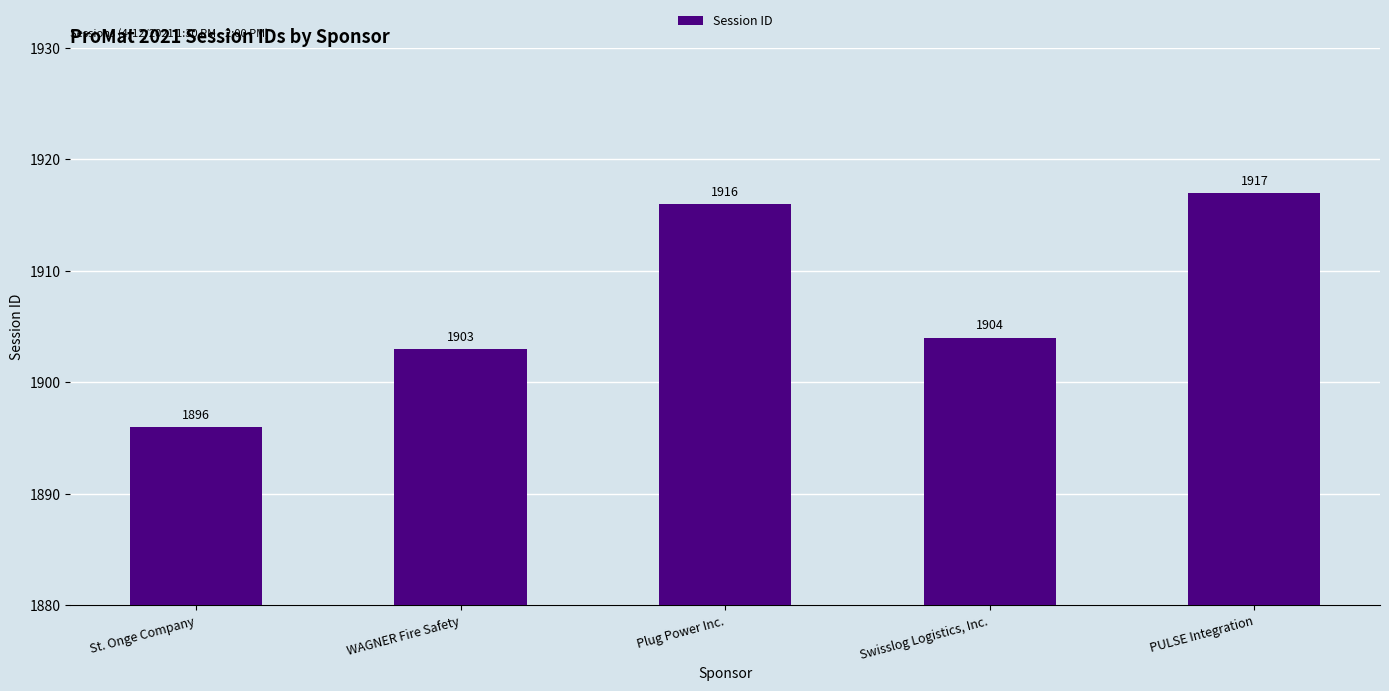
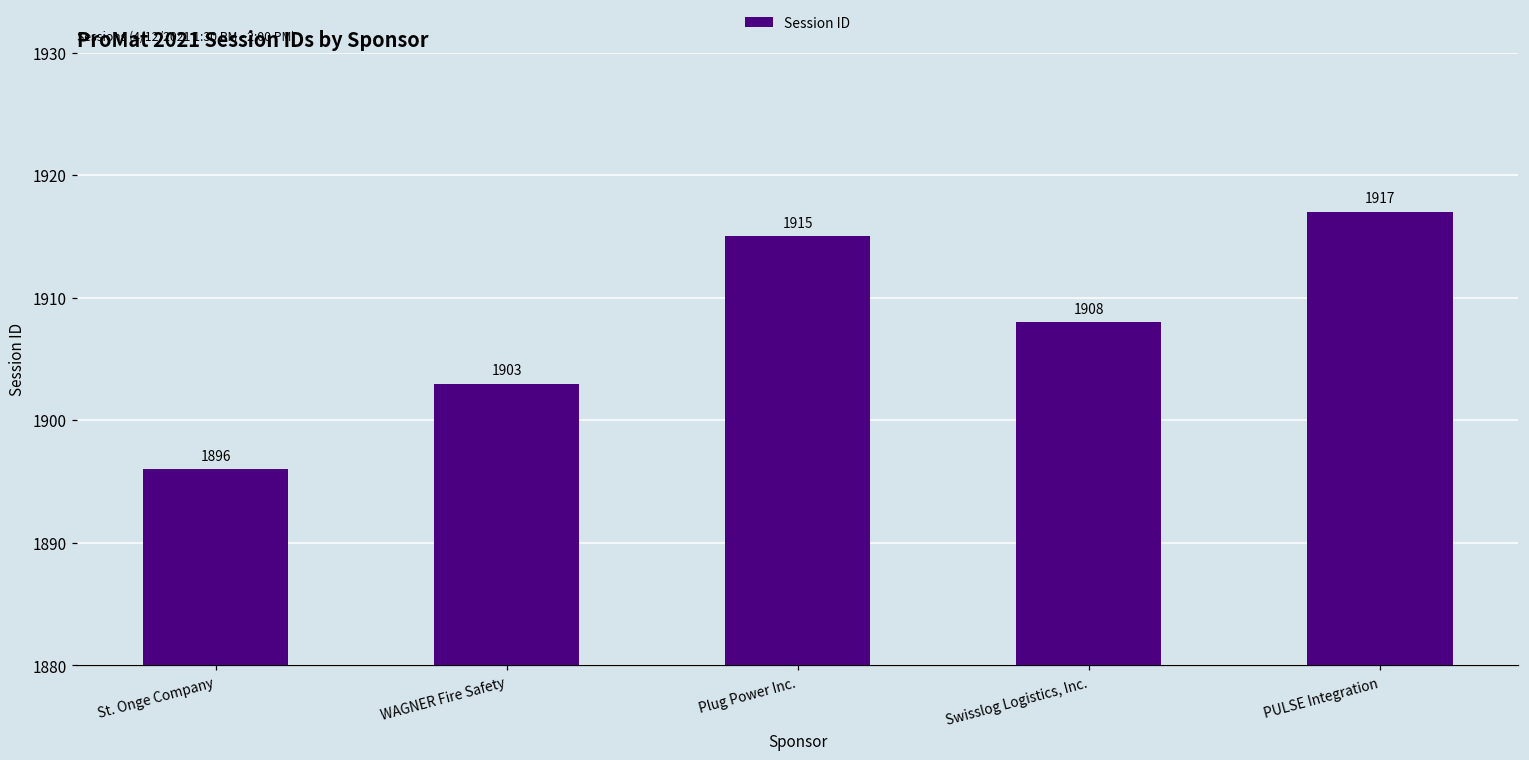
Plug Power Inc.: 1916 -> 1915
Swisslog Logistics, Inc.: 1904 -> 1908
